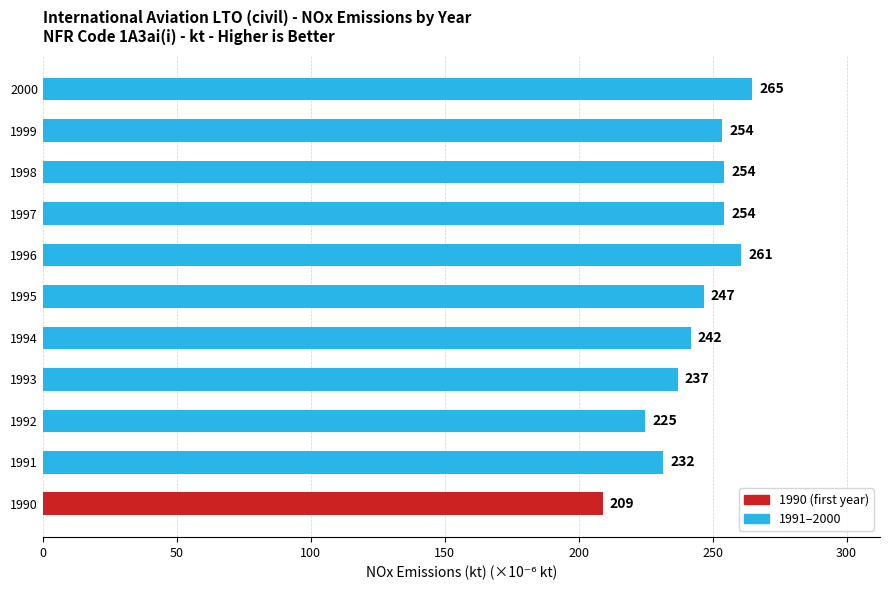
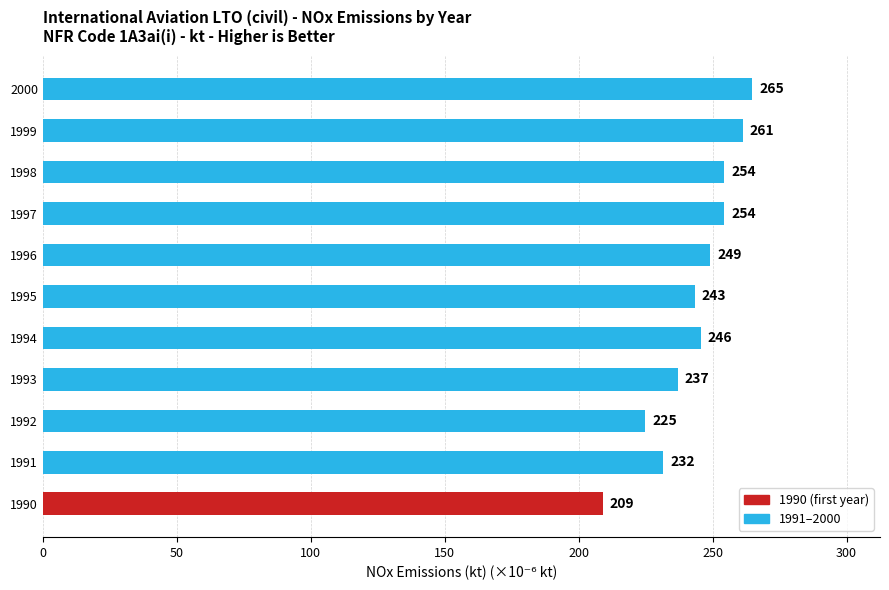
1999: 254 -> 261
1996: 261 -> 249
1995: 247 -> 243
1994: 242 -> 246
